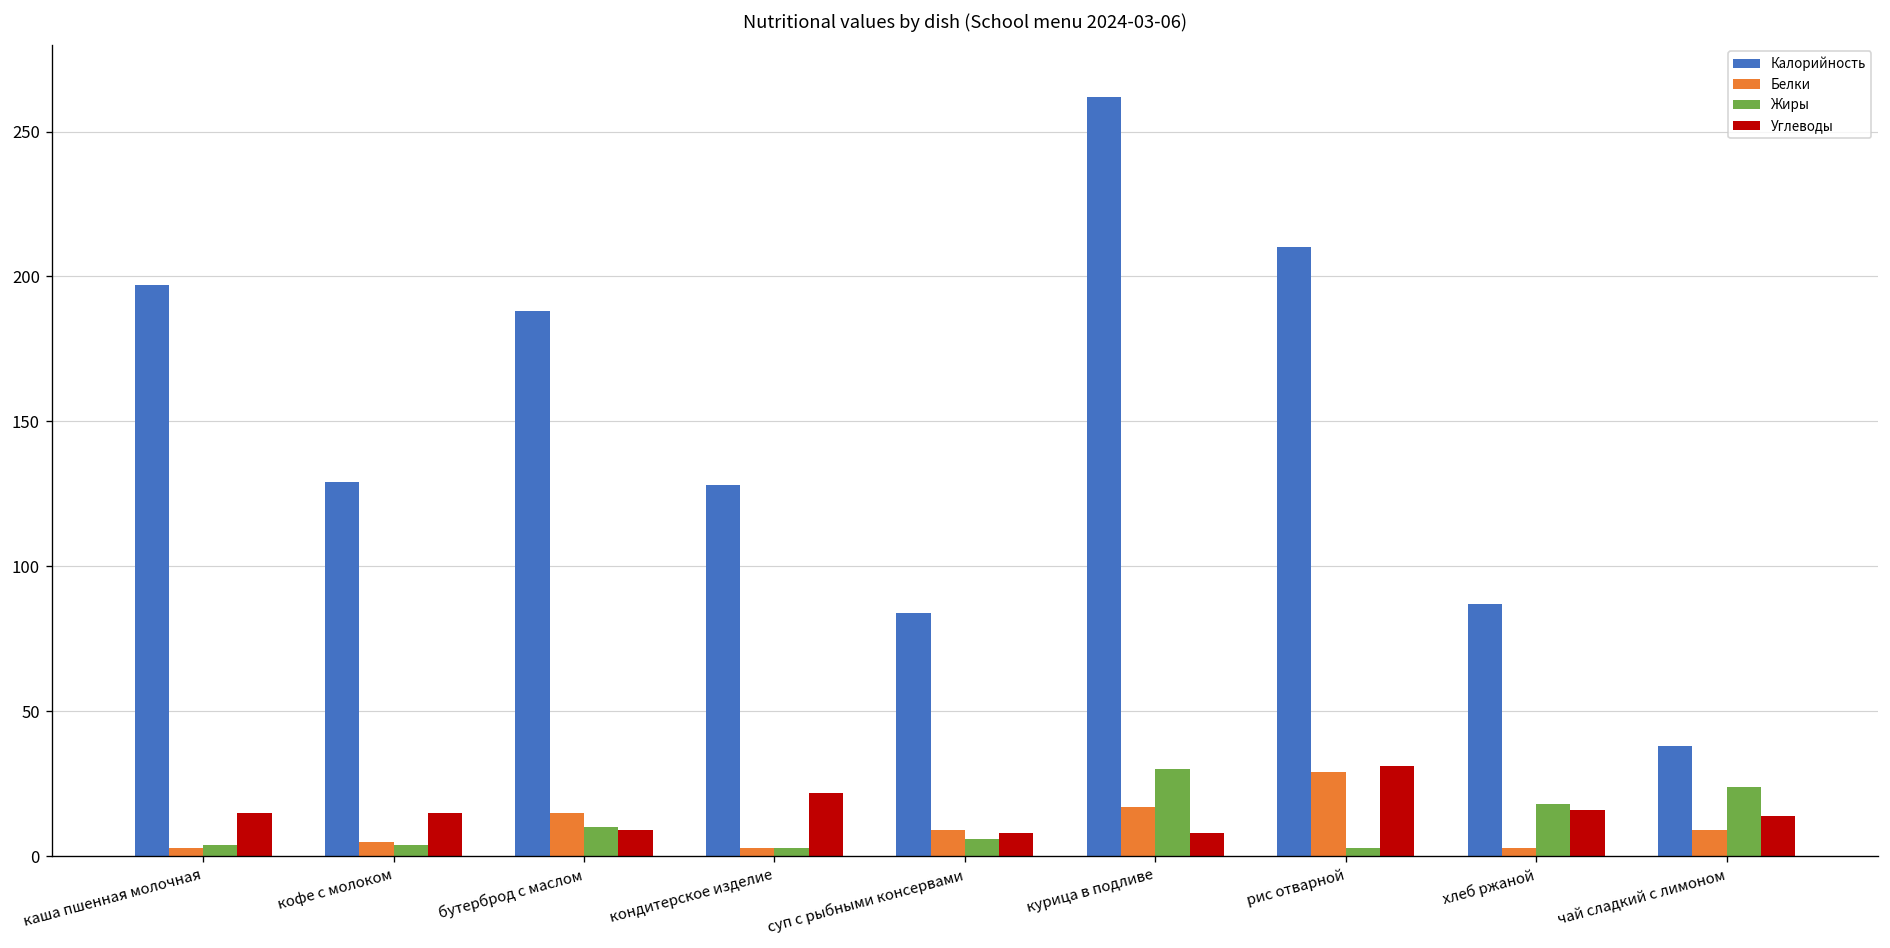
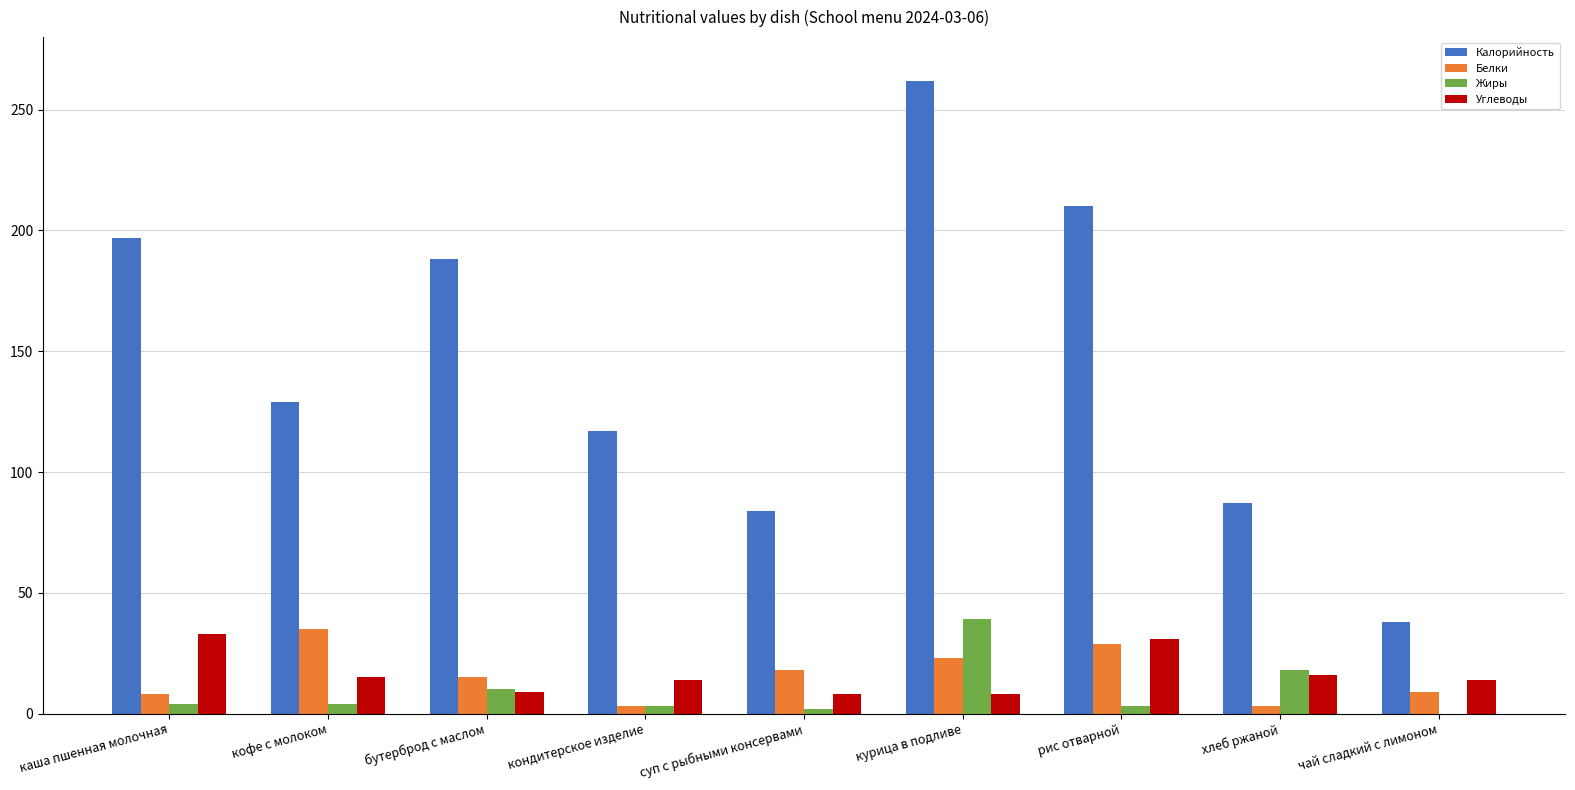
Белки, каша пшенная молочная: 3 -> 8
Углеводы, каша пшенная молочная: 15 -> 33
Белки, кофе с молоком: 5 -> 35
Калорийность, кондитерское изделие: 128 -> 117
Углеводы, кондитерское изделие: 22 -> 14
Белки, суп с рыбными консервами: 9 -> 18
Жиры, суп с рыбными консервами: 6 -> 2
Белки, курица в подливе: 17 -> 23
Жиры, курица в подливе: 30 -> 39
Жиры, чай сладкий с лимоном: 24 -> 0
